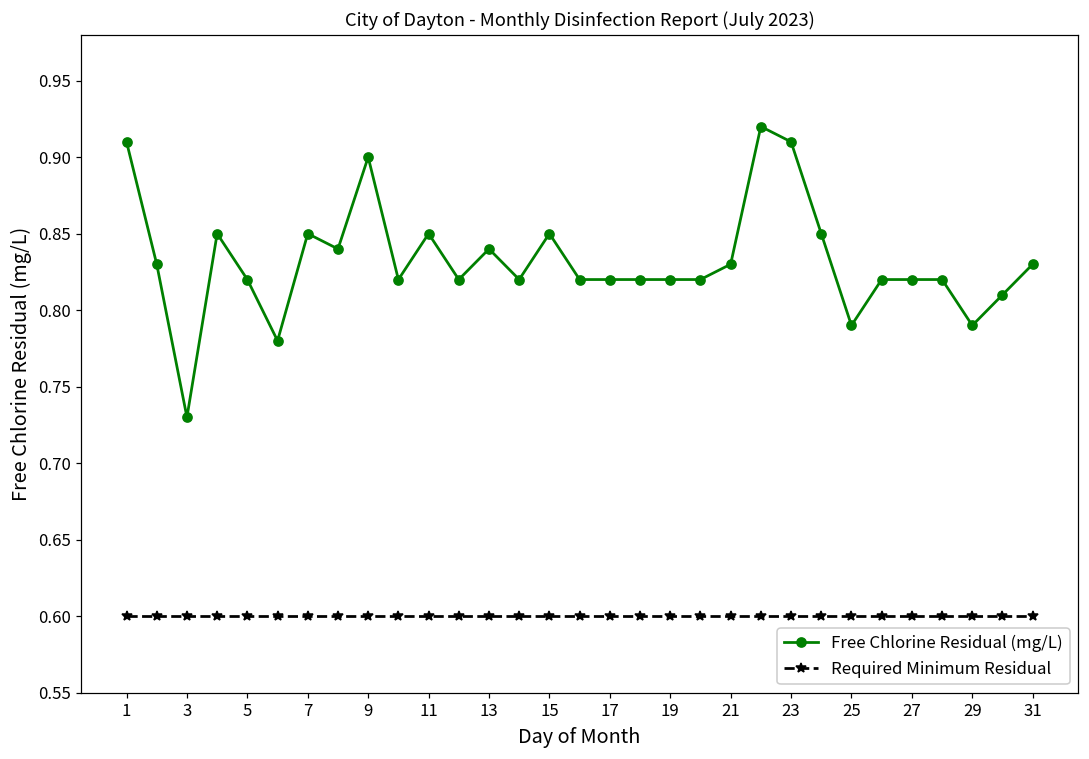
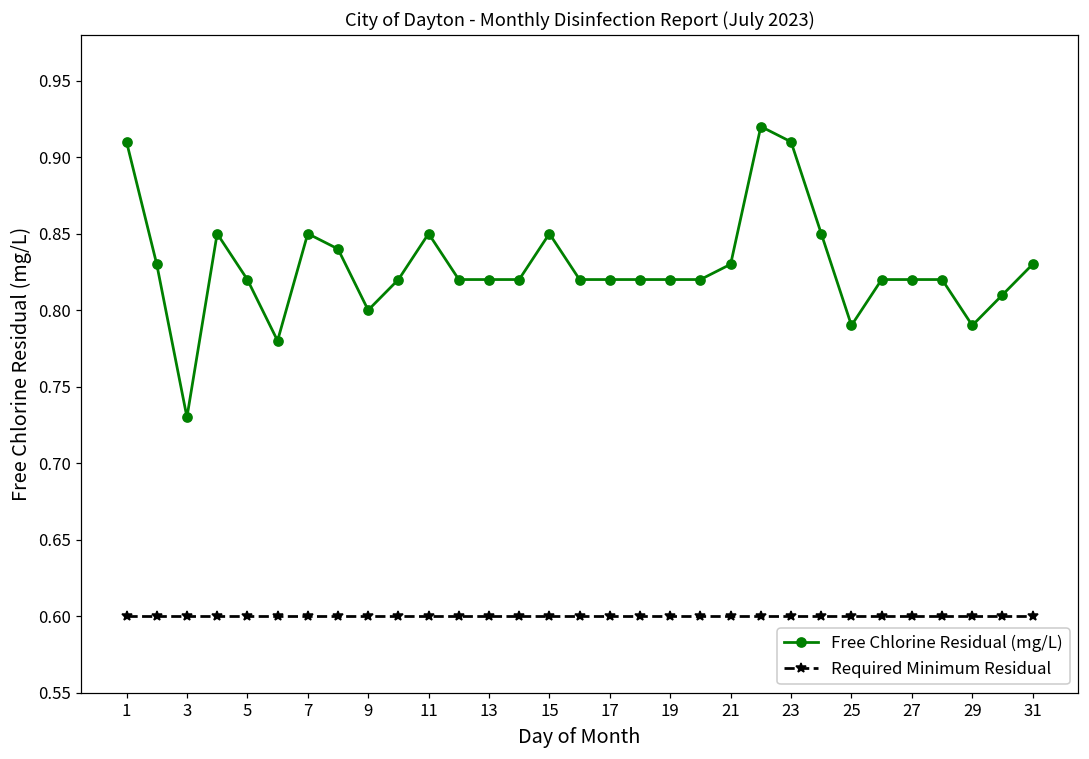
Free Chlorine Residual (mg/L), 9: 0.9 -> 0.8
Free Chlorine Residual (mg/L), 13: 0.84 -> 0.82
